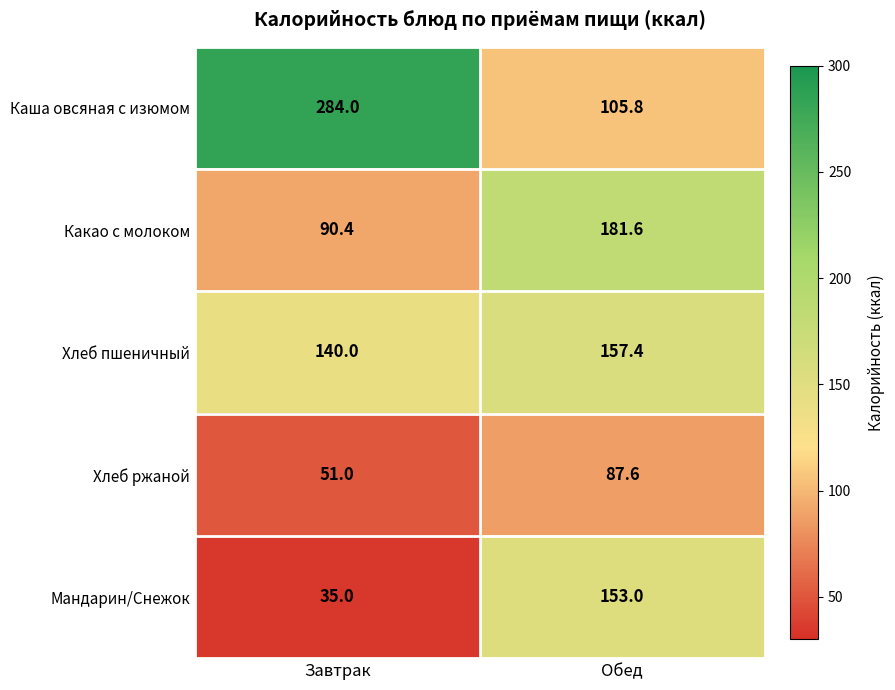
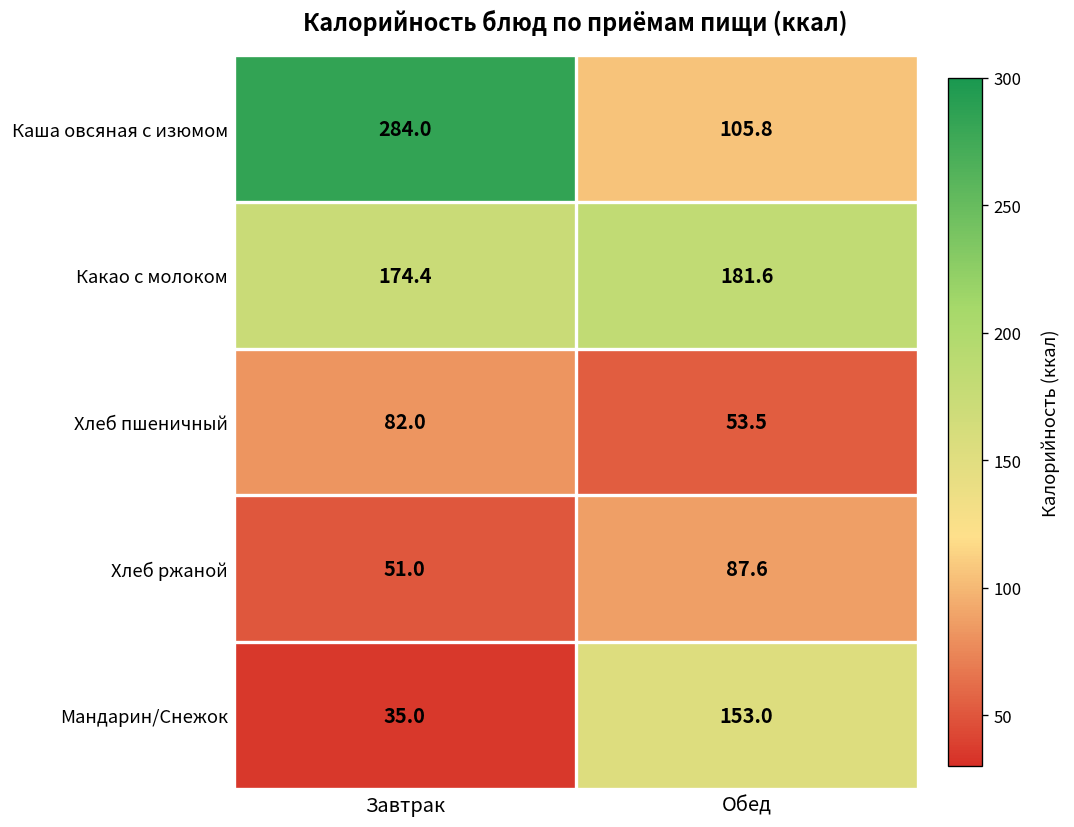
Какао с молоком, Завтрак: 90.4 -> 174.4
Хлеб пшеничный, Завтрак: 140.0 -> 82.0
Хлеб пшеничный, Обед: 157.4 -> 53.5
